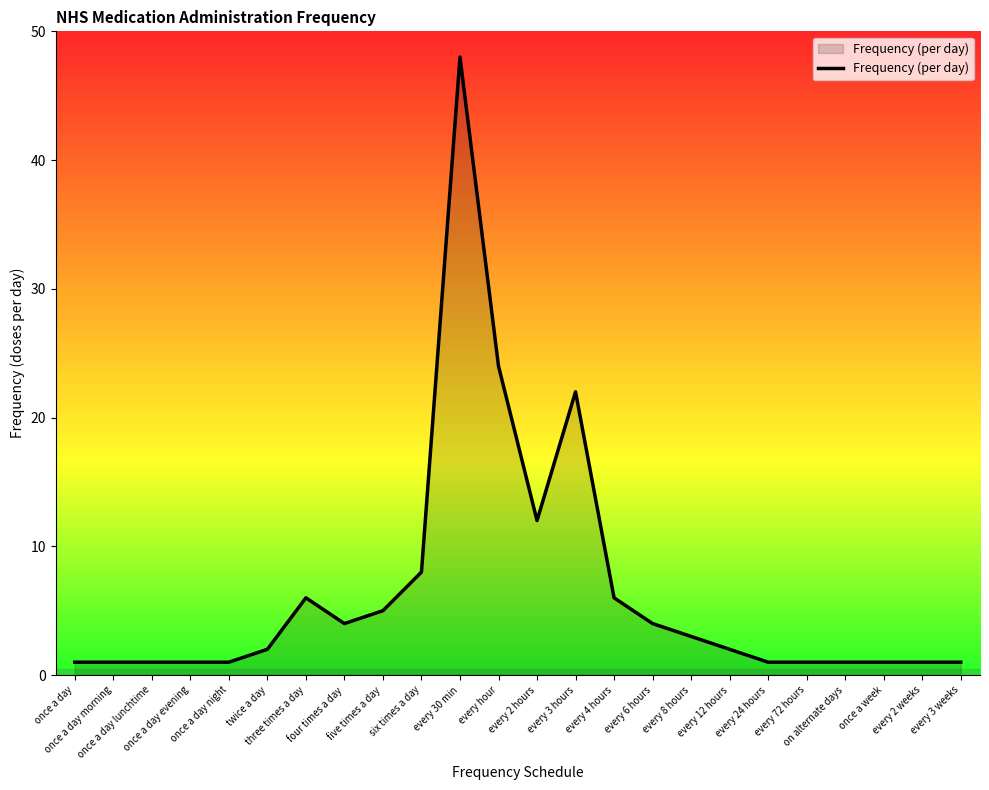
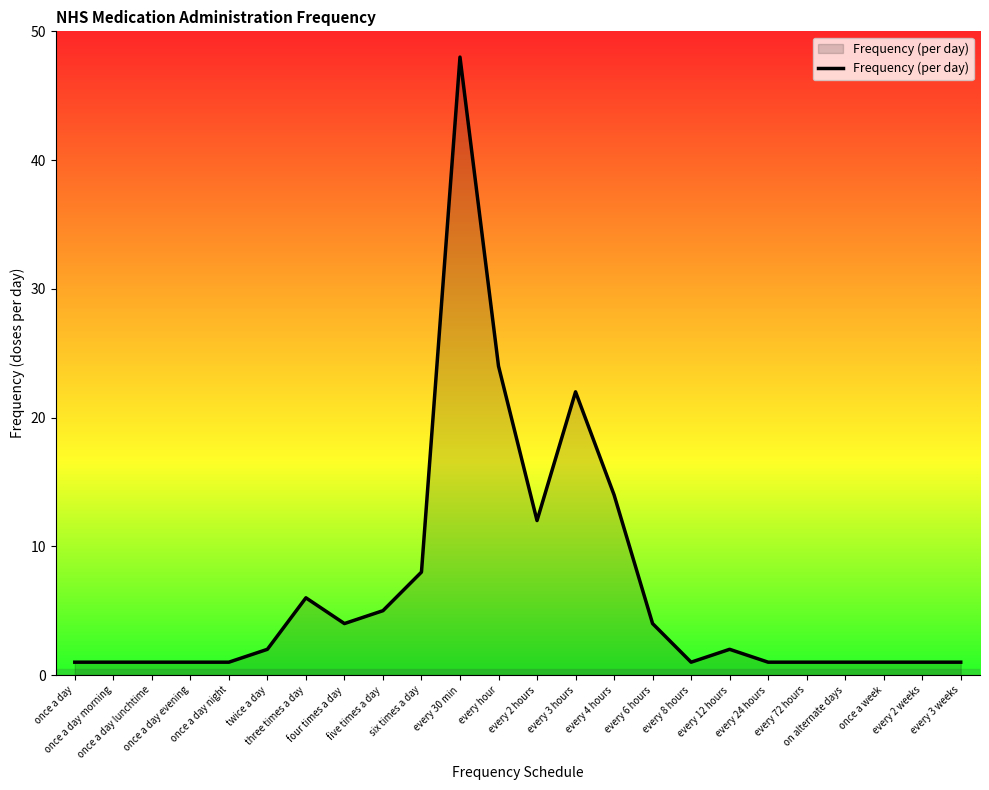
every 4 hours: 6 -> 14
every 8 hours: 3 -> 1
